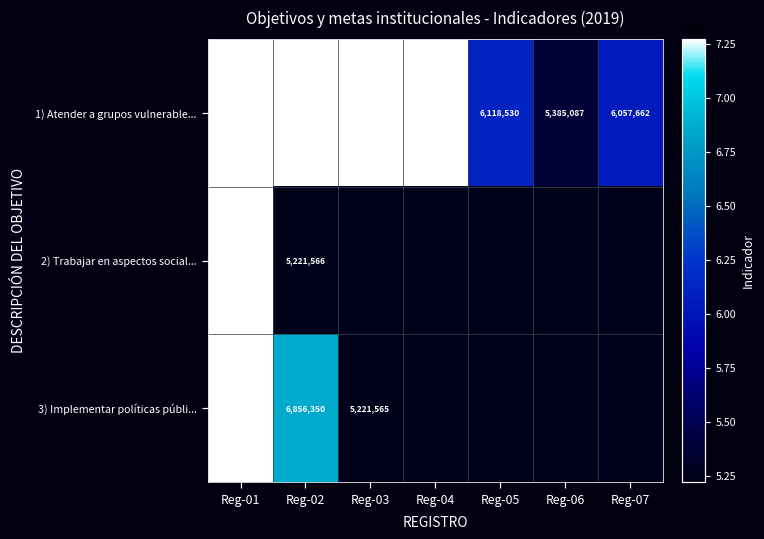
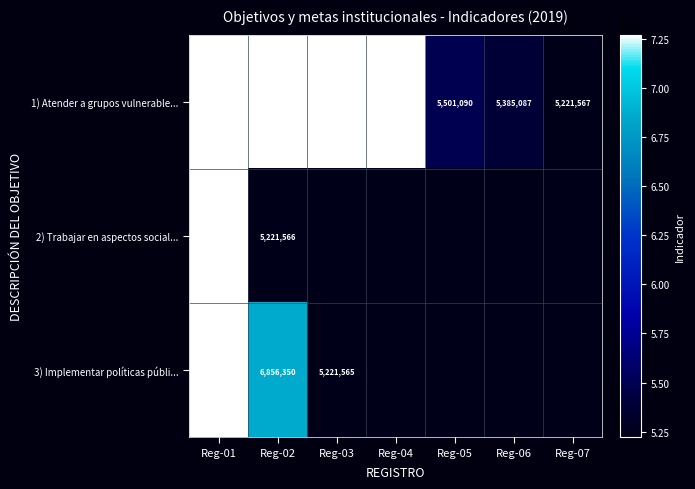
1) Atender a grupos vulnerable..., Reg-05: 6,118,530 -> 5,501,090
1) Atender a grupos vulnerable..., Reg-07: 6,057,662 -> 5,221,567
